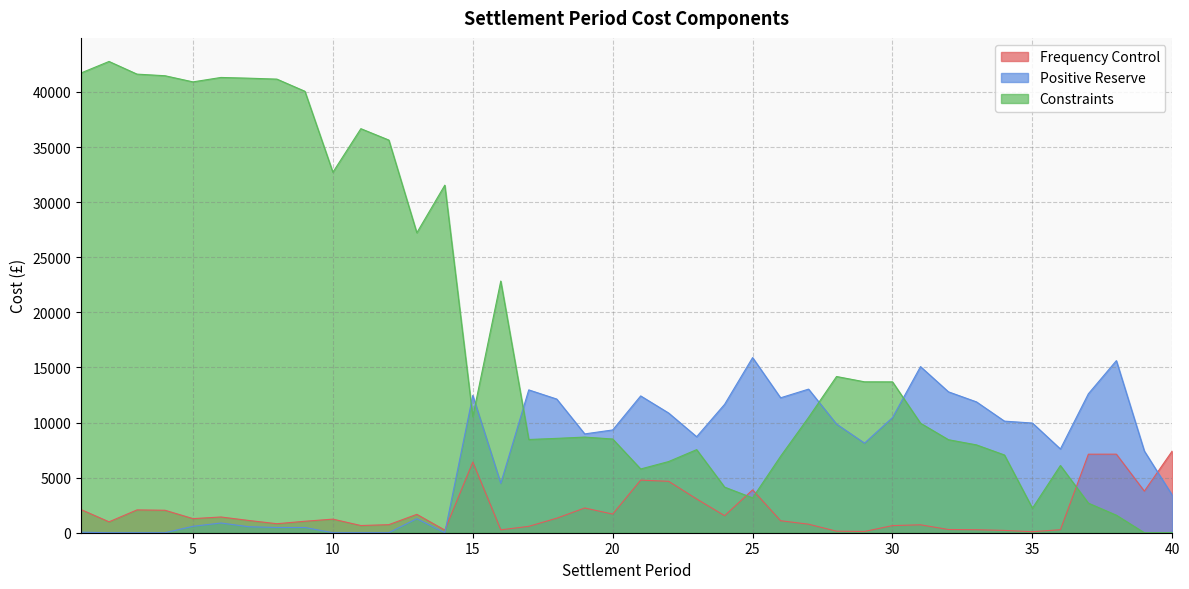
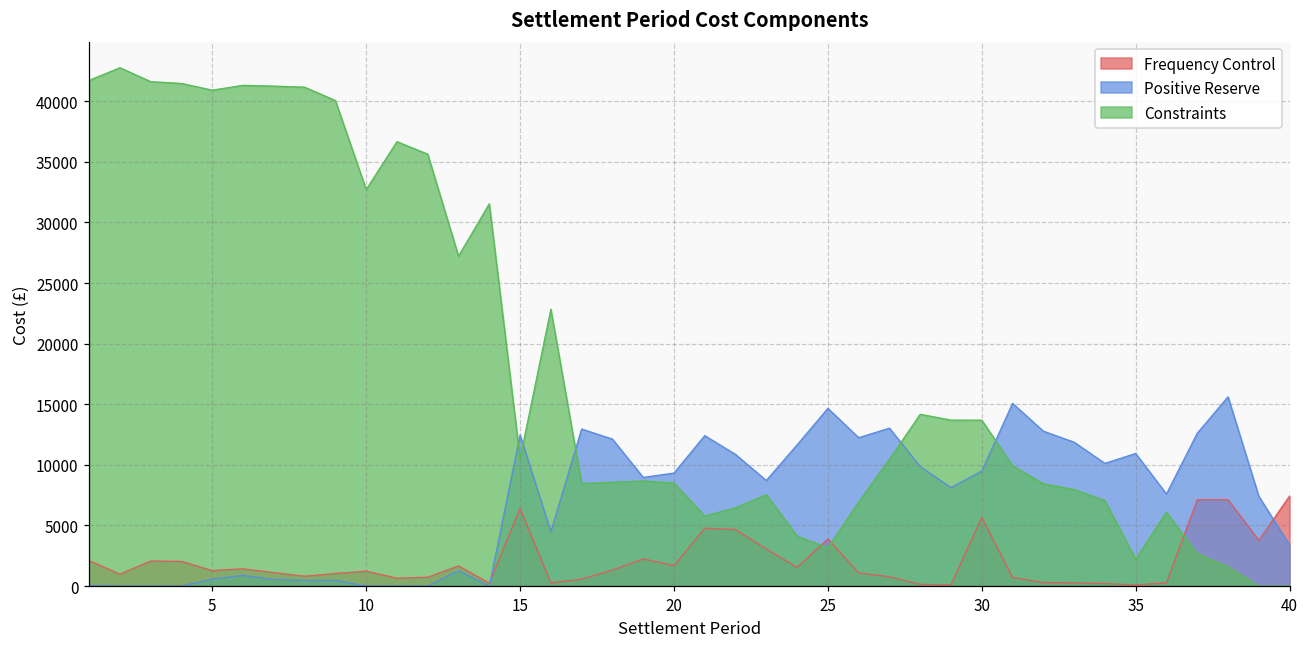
Positive Reserve, 25: 15900 -> 14700
Frequency Control, 30: 600 -> 5700
Positive Reserve, 30: 10400 -> 9500
Positive Reserve, 35: 10000 -> 10900
